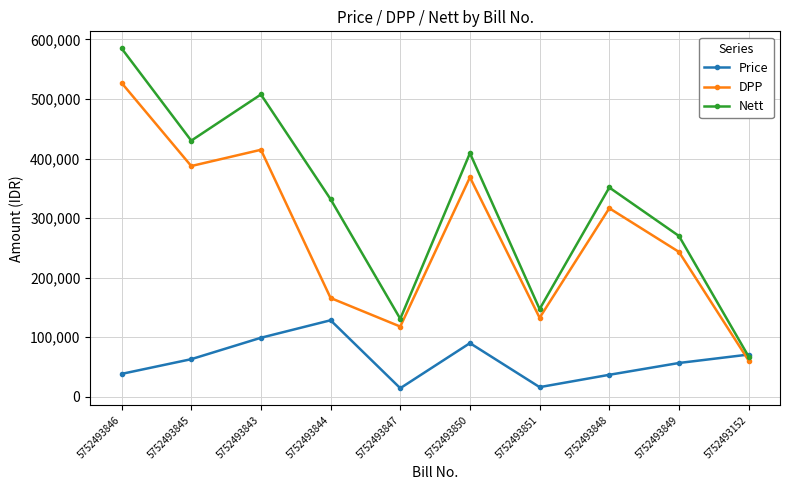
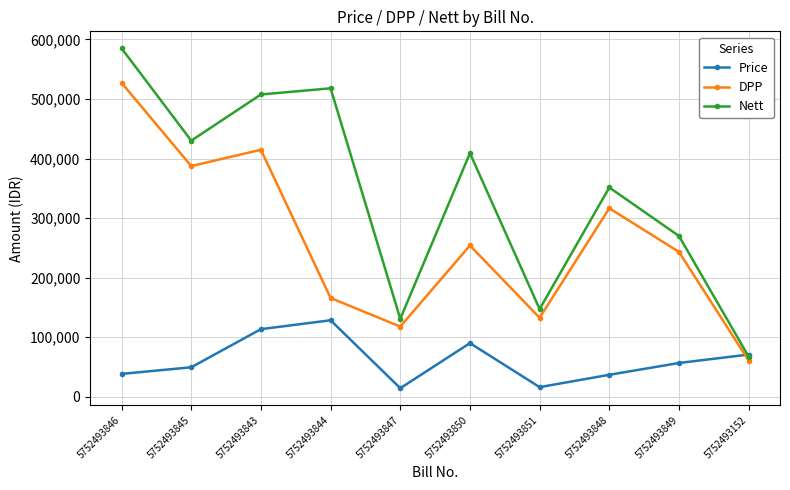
Price, 5752493845: 60,000 -> 50,000
Price, 5752493843: 100,000 -> 110,000
Nett, 5752493844: 330,000 -> 520,000
DPP, 5752493850: 370,000 -> 250,000
